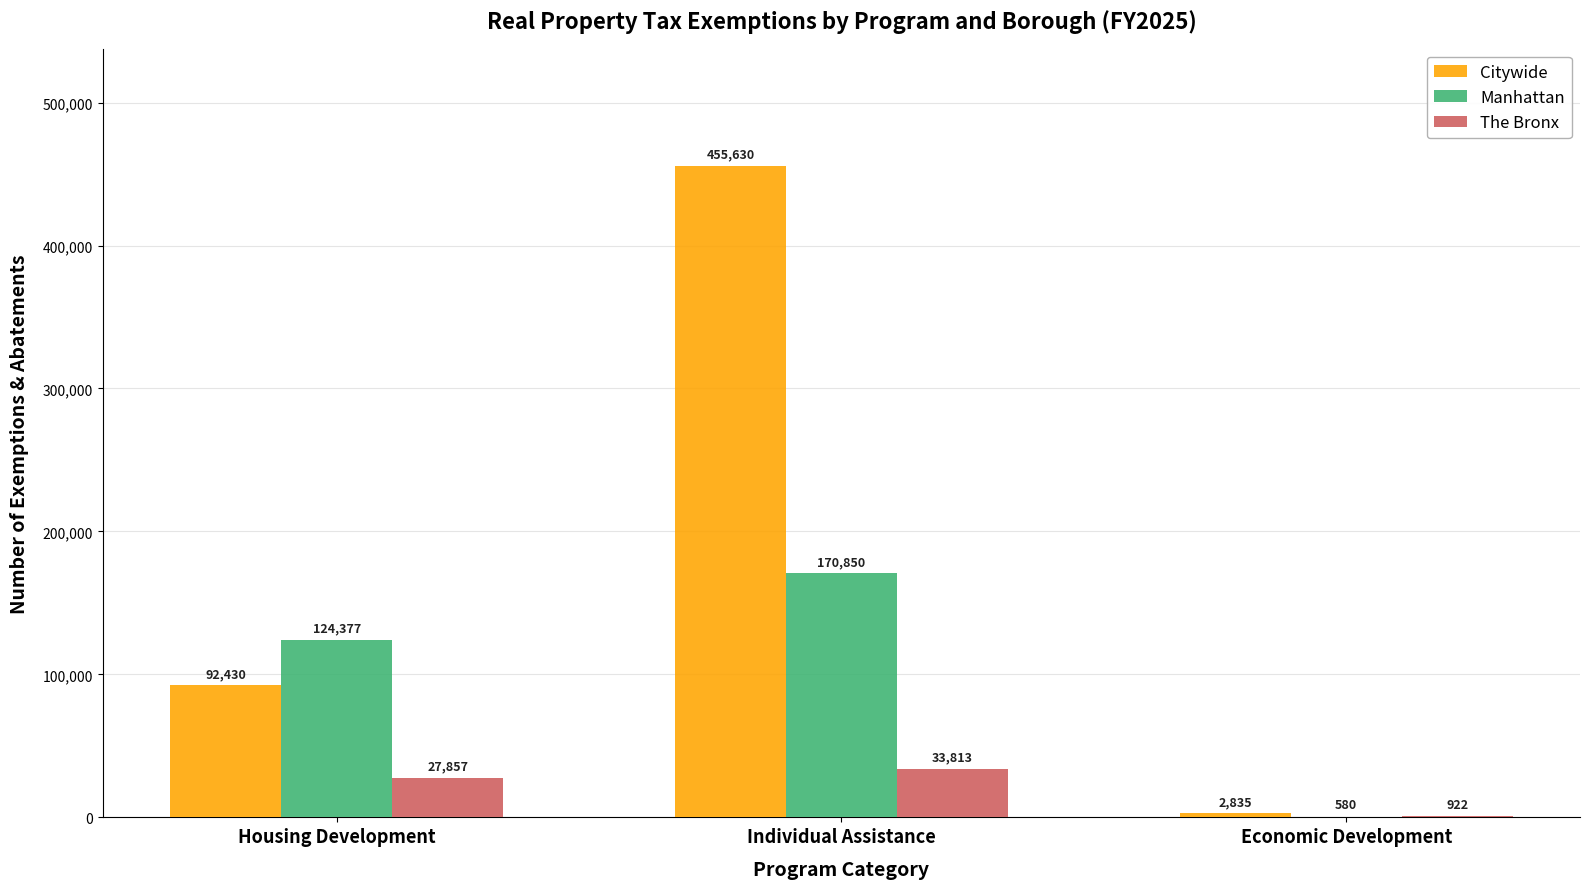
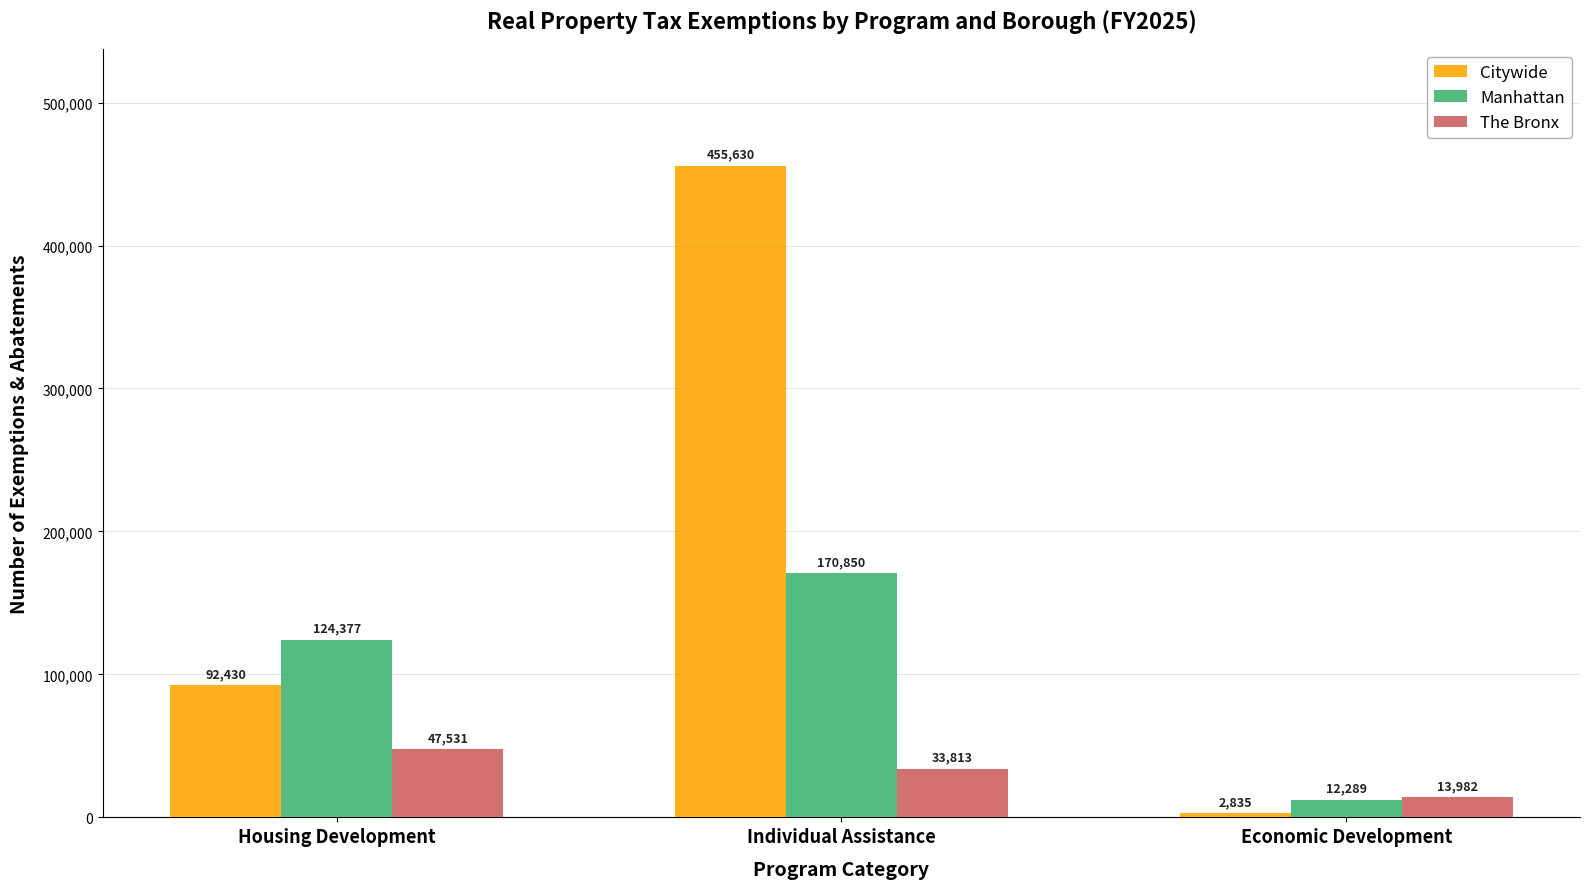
The Bronx, Housing Development: 27,857 -> 47,531
Manhattan, Economic Development: 580 -> 12,289
The Bronx, Economic Development: 922 -> 13,982
